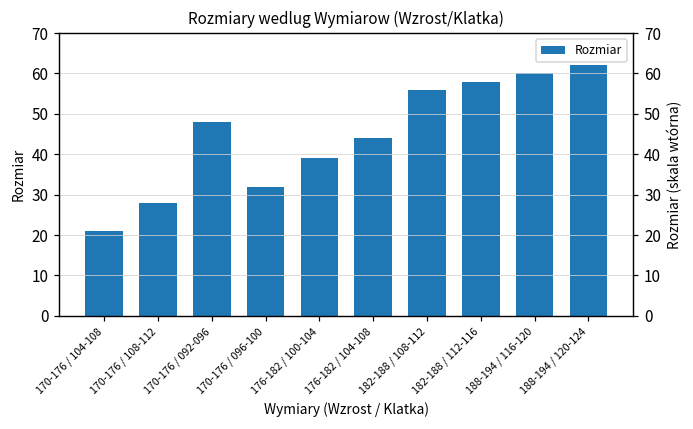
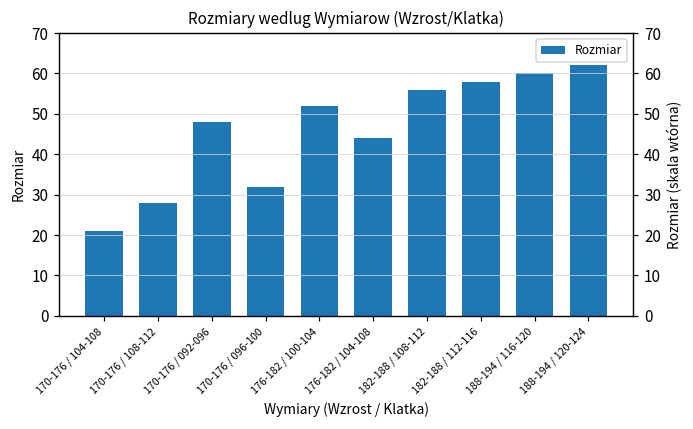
176-182 / 100-104: 39 -> 52
